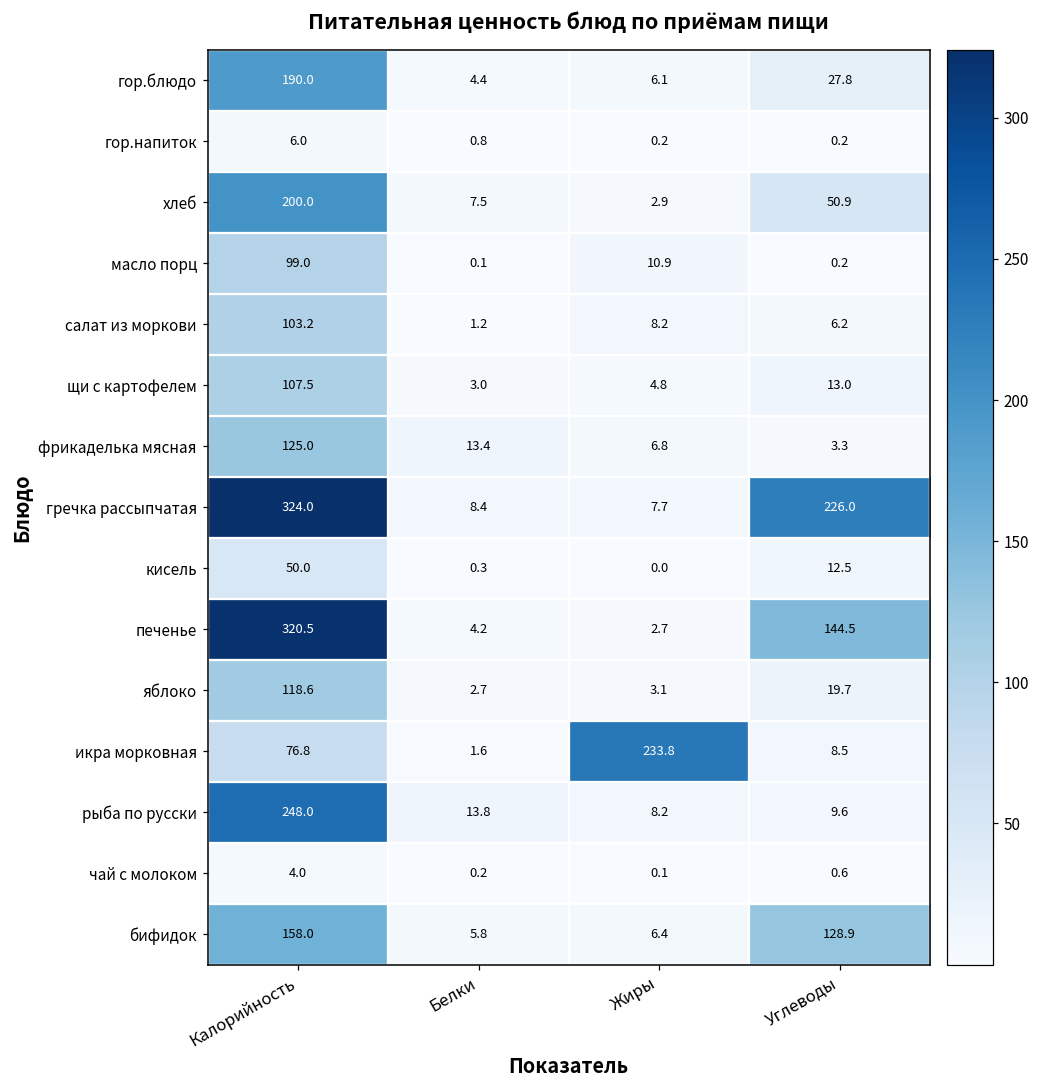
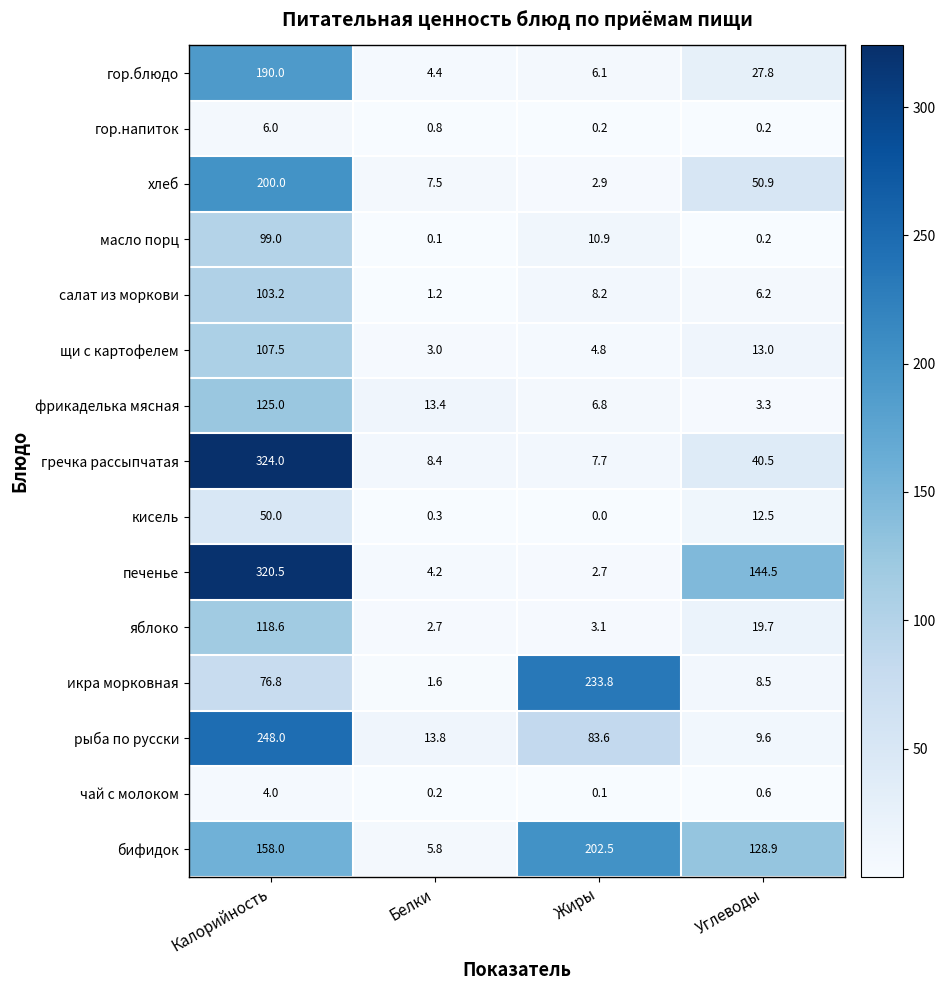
гречка рассыпчатая, Углеводы: 226.0 -> 40.5
рыба по русски, Жиры: 8.2 -> 83.6
бифидок, Жиры: 6.4 -> 202.5
